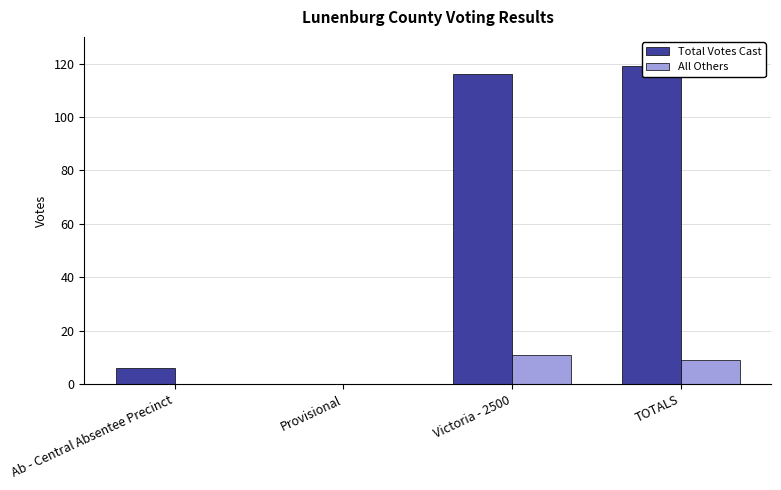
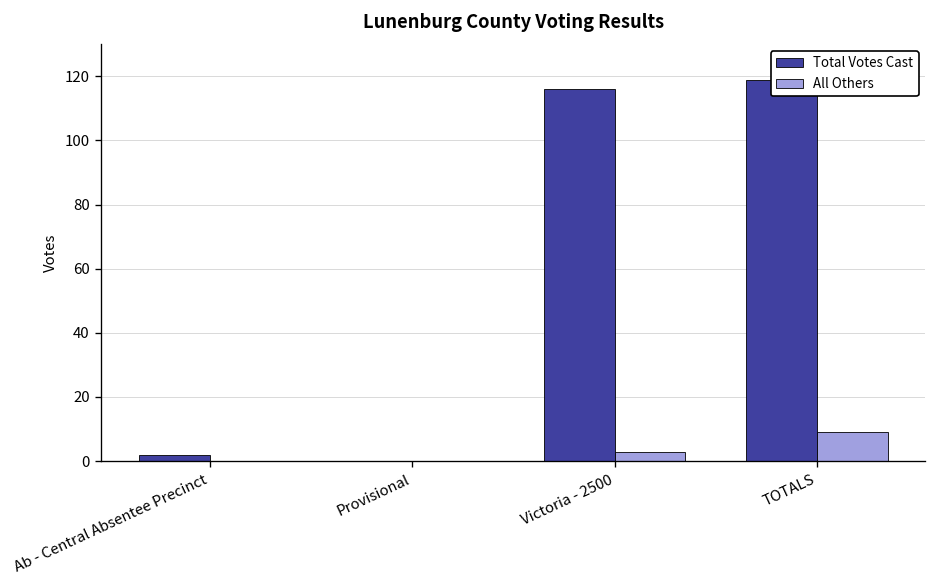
Total Votes Cast, Ab - Central Absentee Precinct: 6 -> 2
All Others, Victoria - 2500: 11 -> 3
